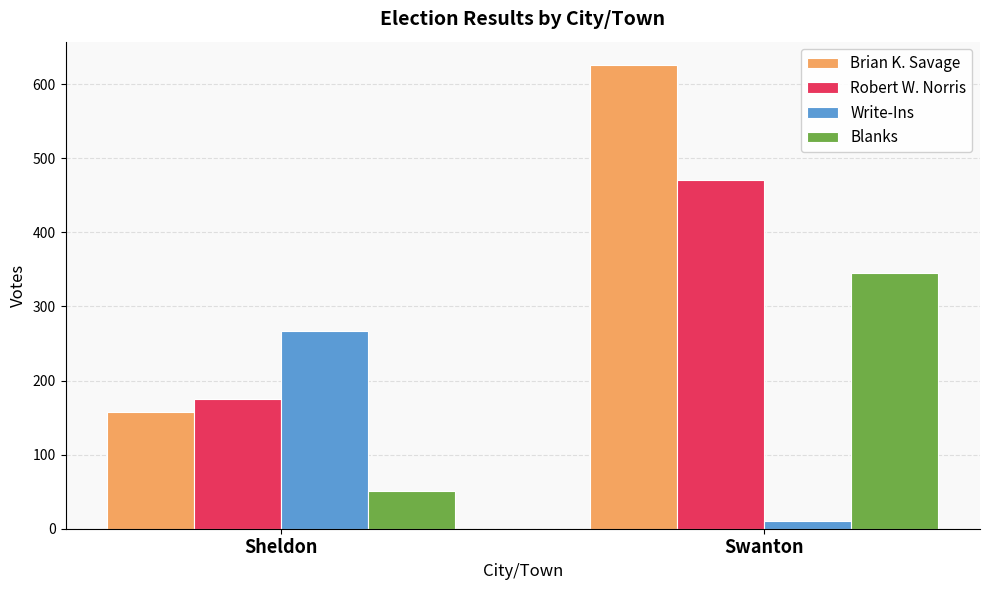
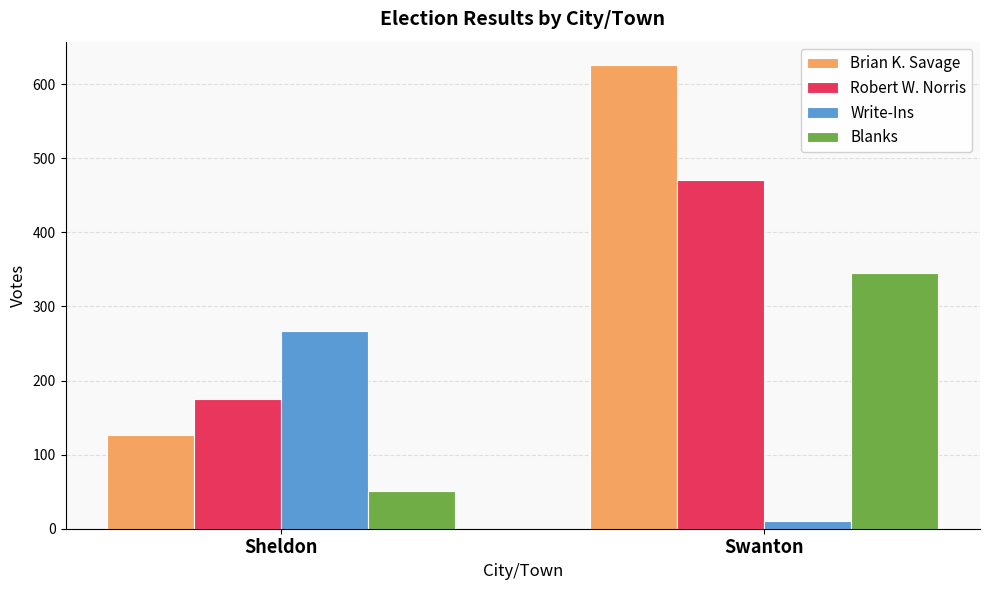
Brian K. Savage, Sheldon: 160 -> 130
